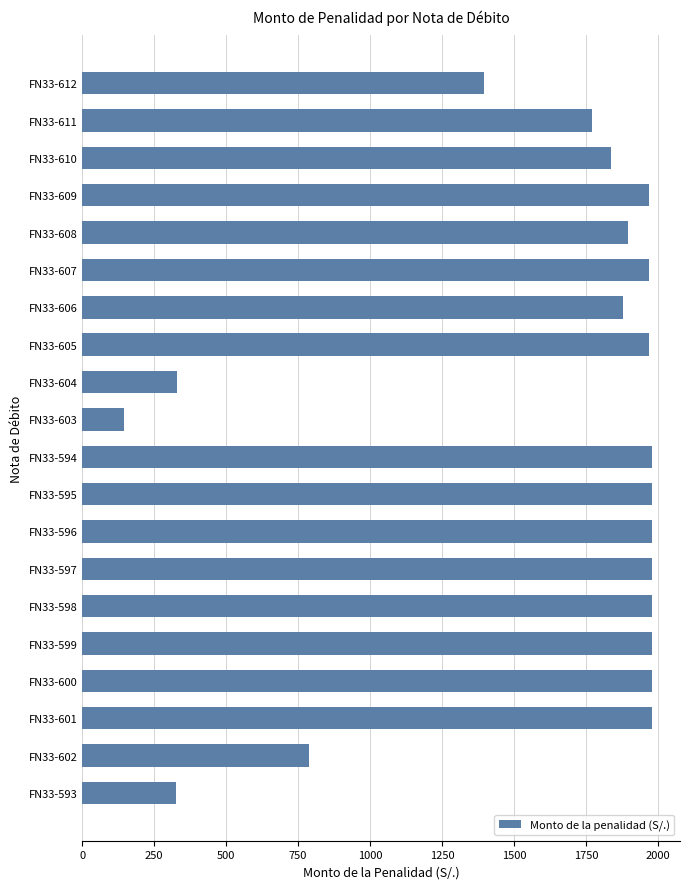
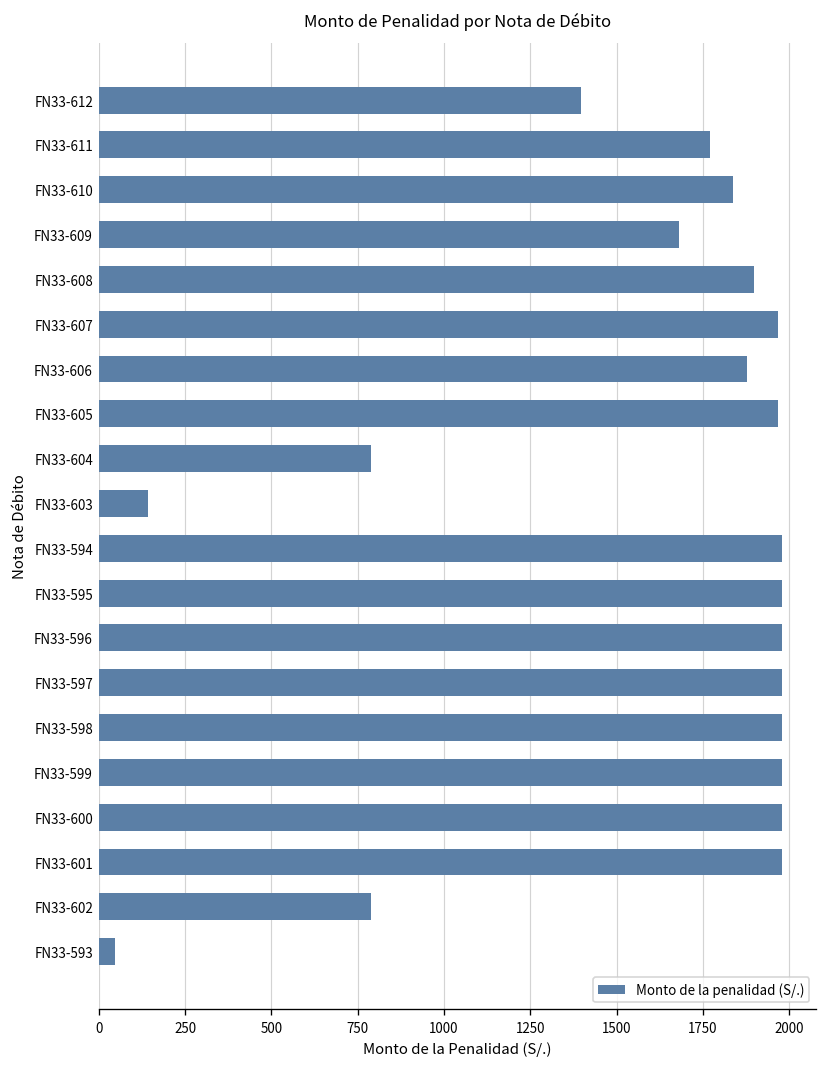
FN33-609: 1970 -> 1680
FN33-604: 330 -> 790
FN33-593: 330 -> 50
